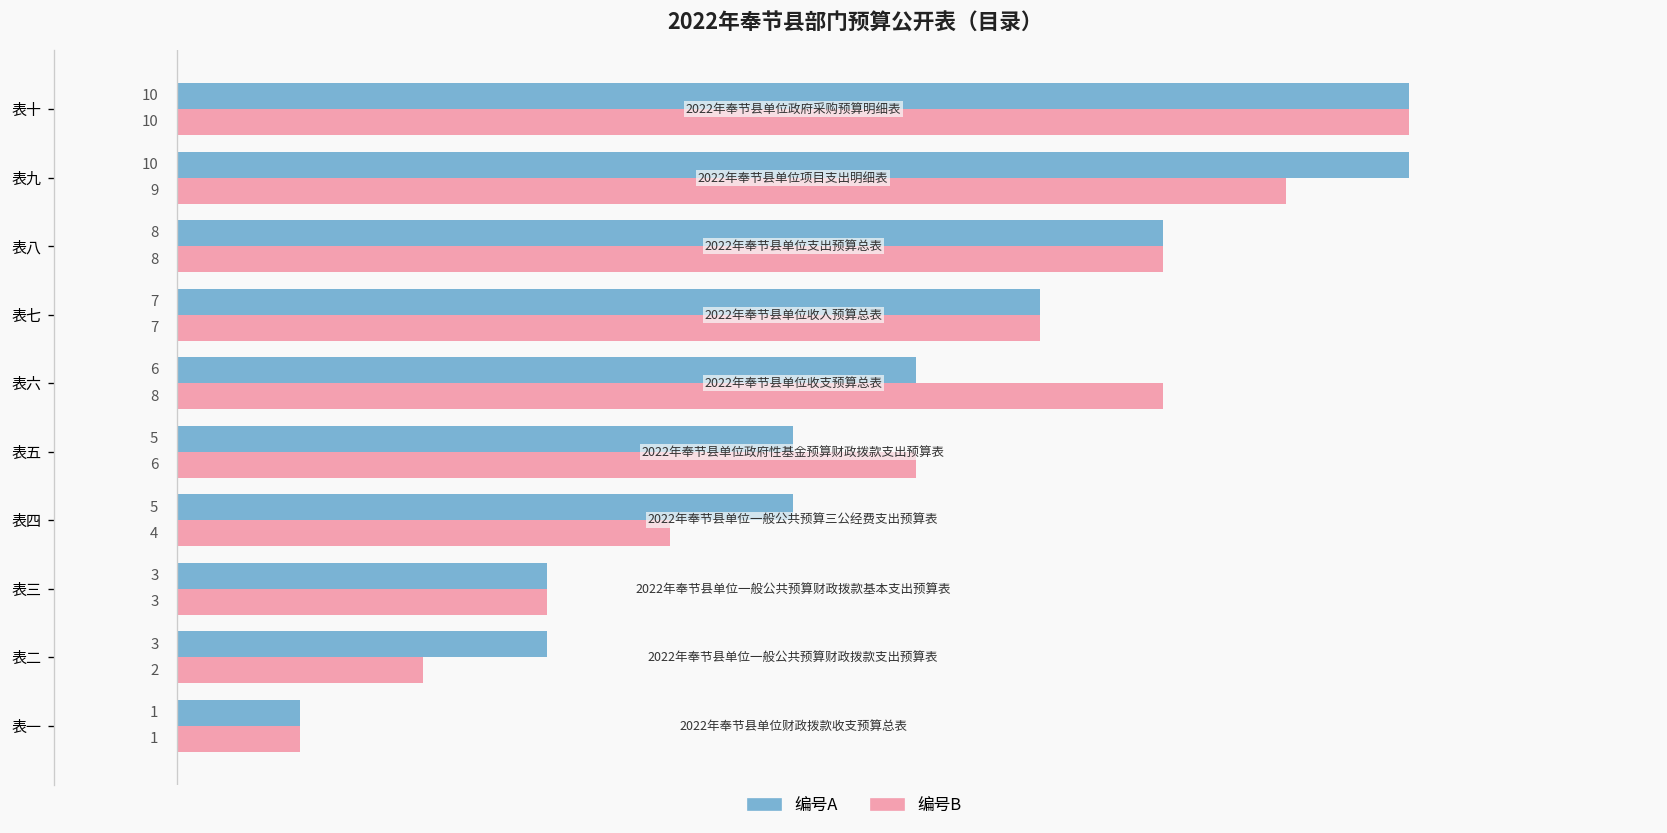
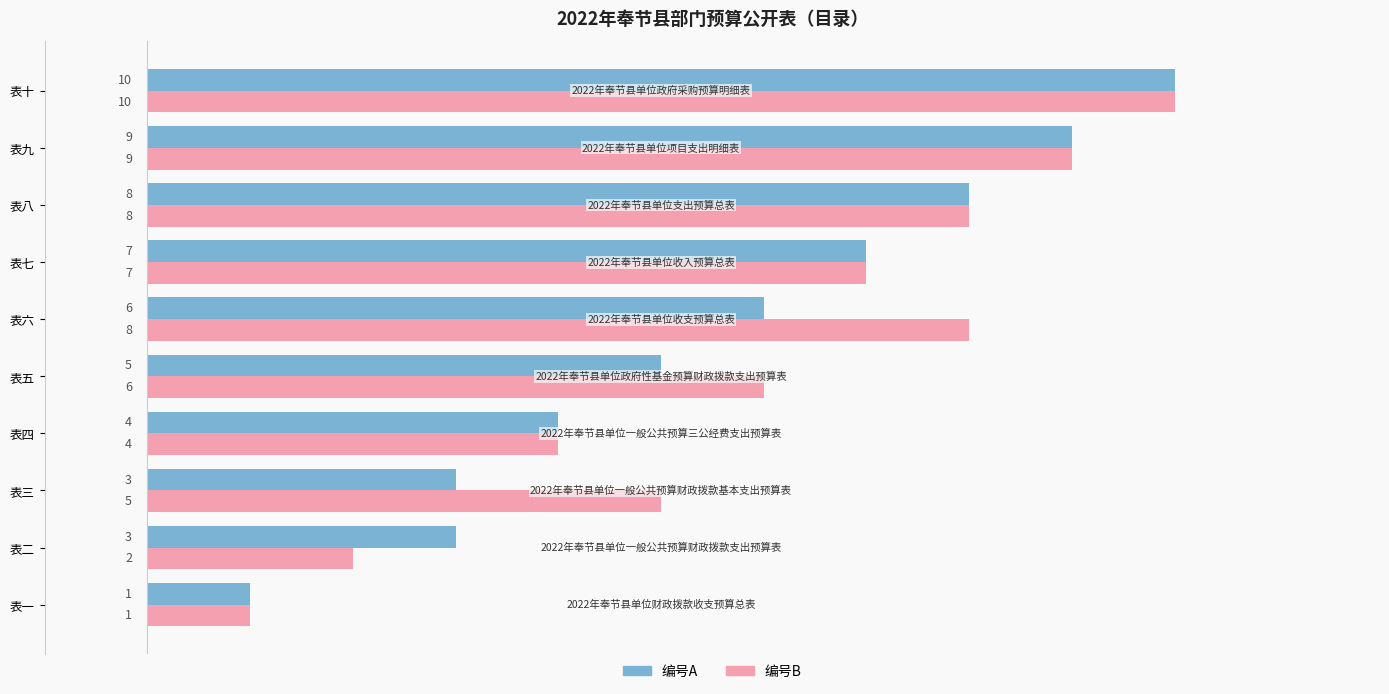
编号A, 表九: 10 -> 9
编号A, 表四: 5 -> 4
编号B, 表三: 3 -> 5
